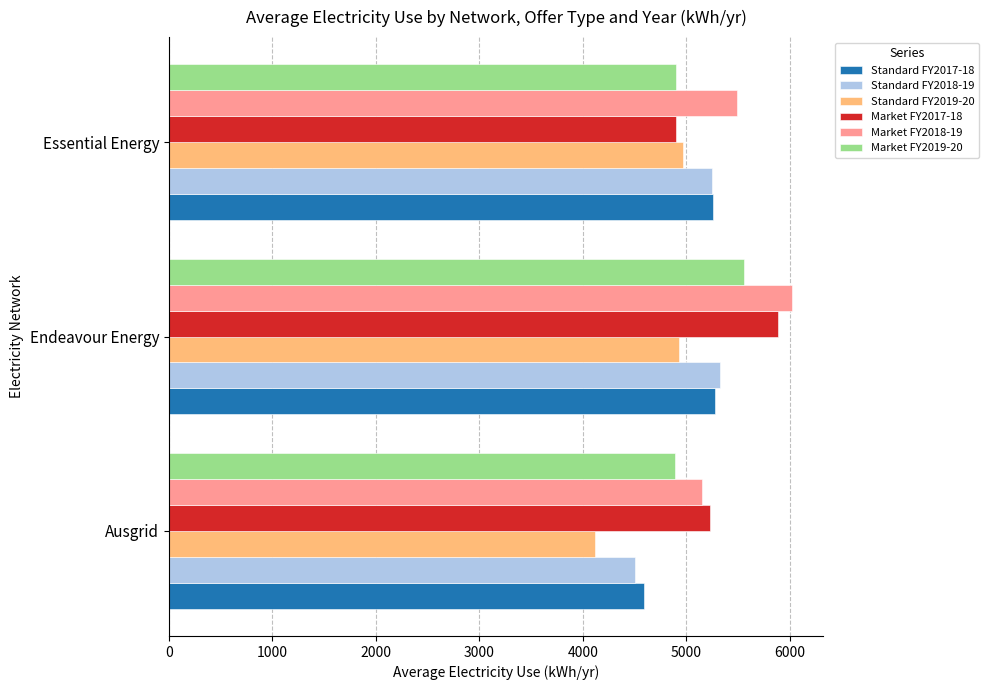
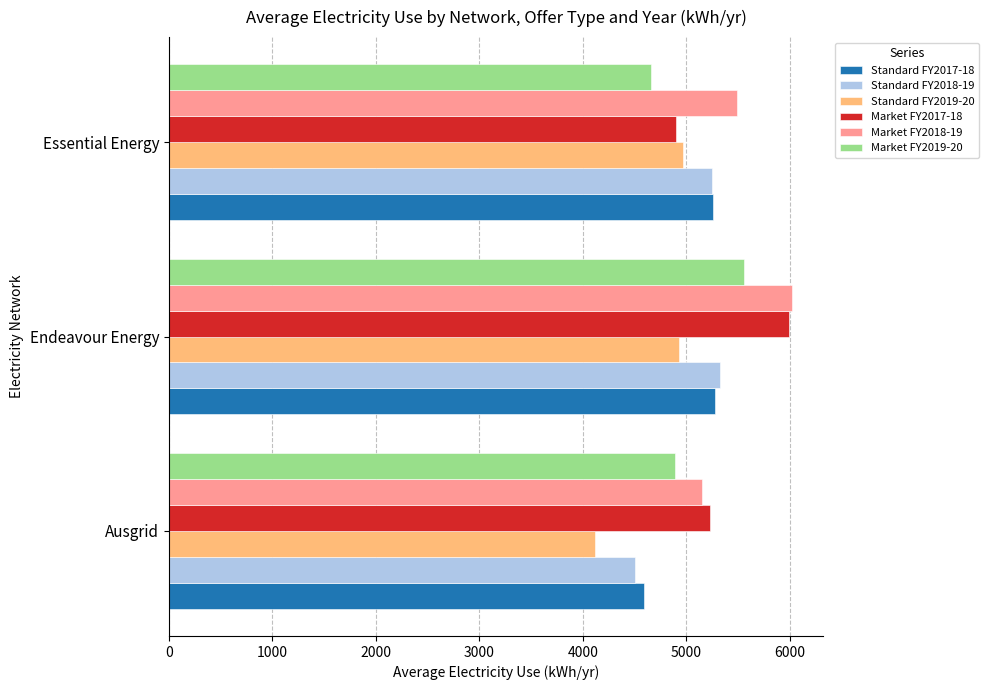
Market FY2019-20, Essential Energy: 4900 -> 4660
Market FY2017-18, Endeavour Energy: 5880 -> 5990
